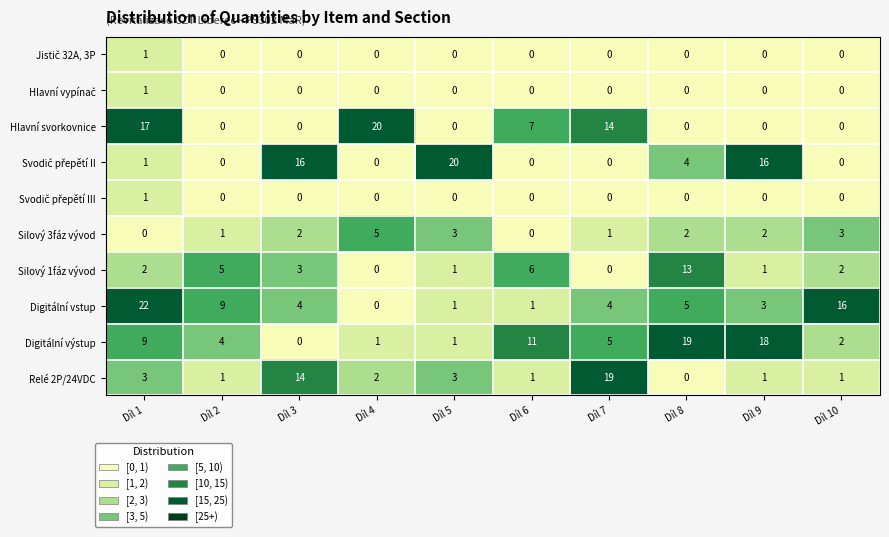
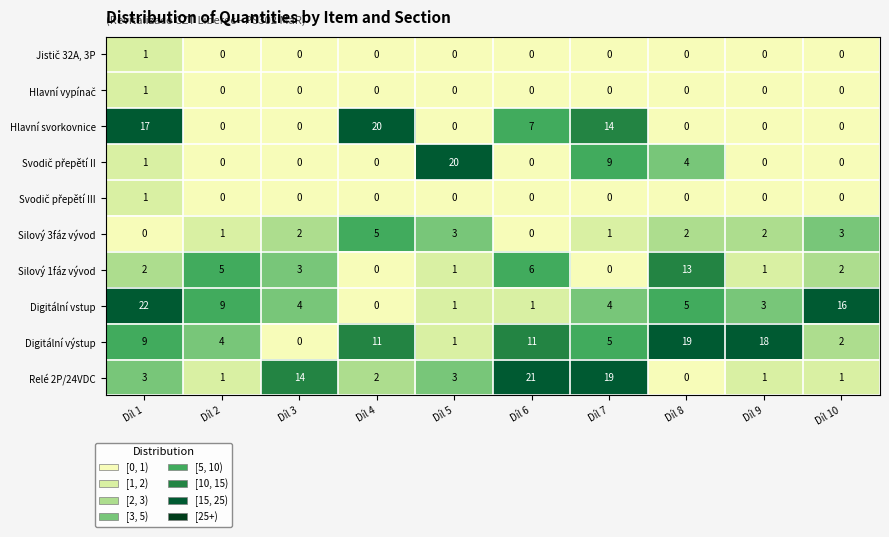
Svodič přepětí II, Díl 3: 16 -> 0
Svodič přepětí II, Díl 7: 0 -> 9
Svodič přepětí II, Díl 9: 16 -> 0
Digitální výstup, Díl 4: 1 -> 11
Relé 2P/24VDC, Díl 6: 1 -> 21
